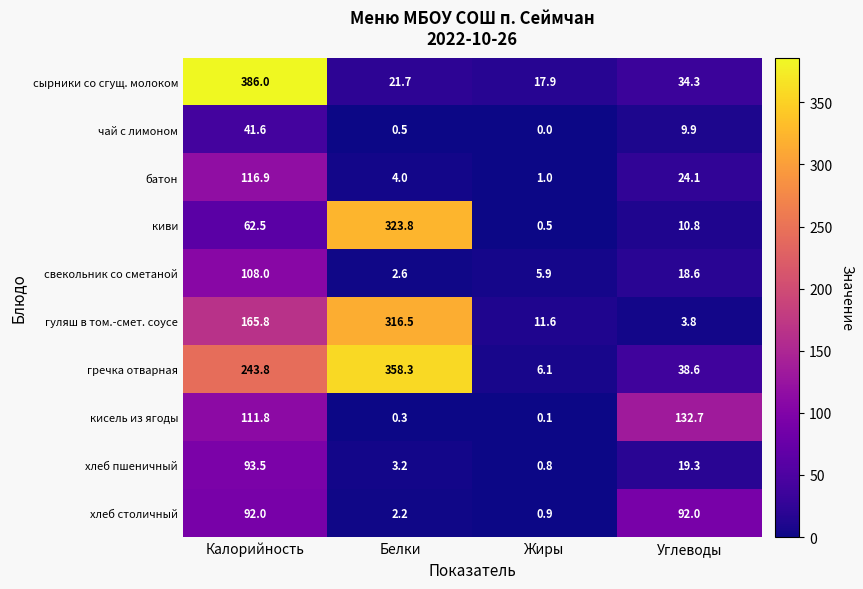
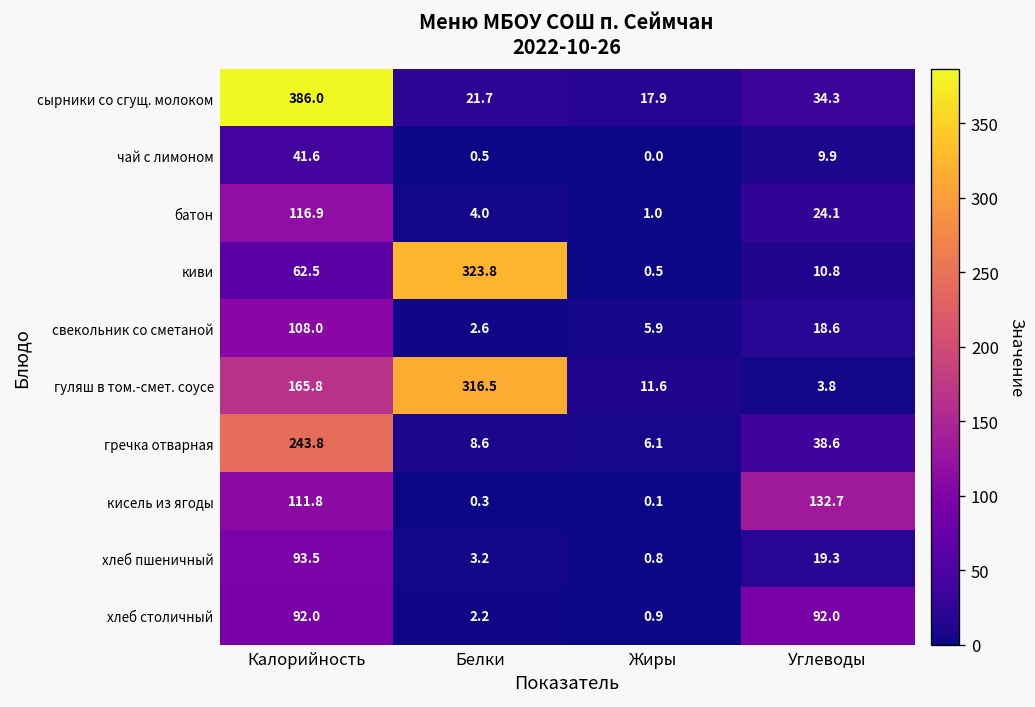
гречка отварная, Белки: 358.3 -> 8.6
